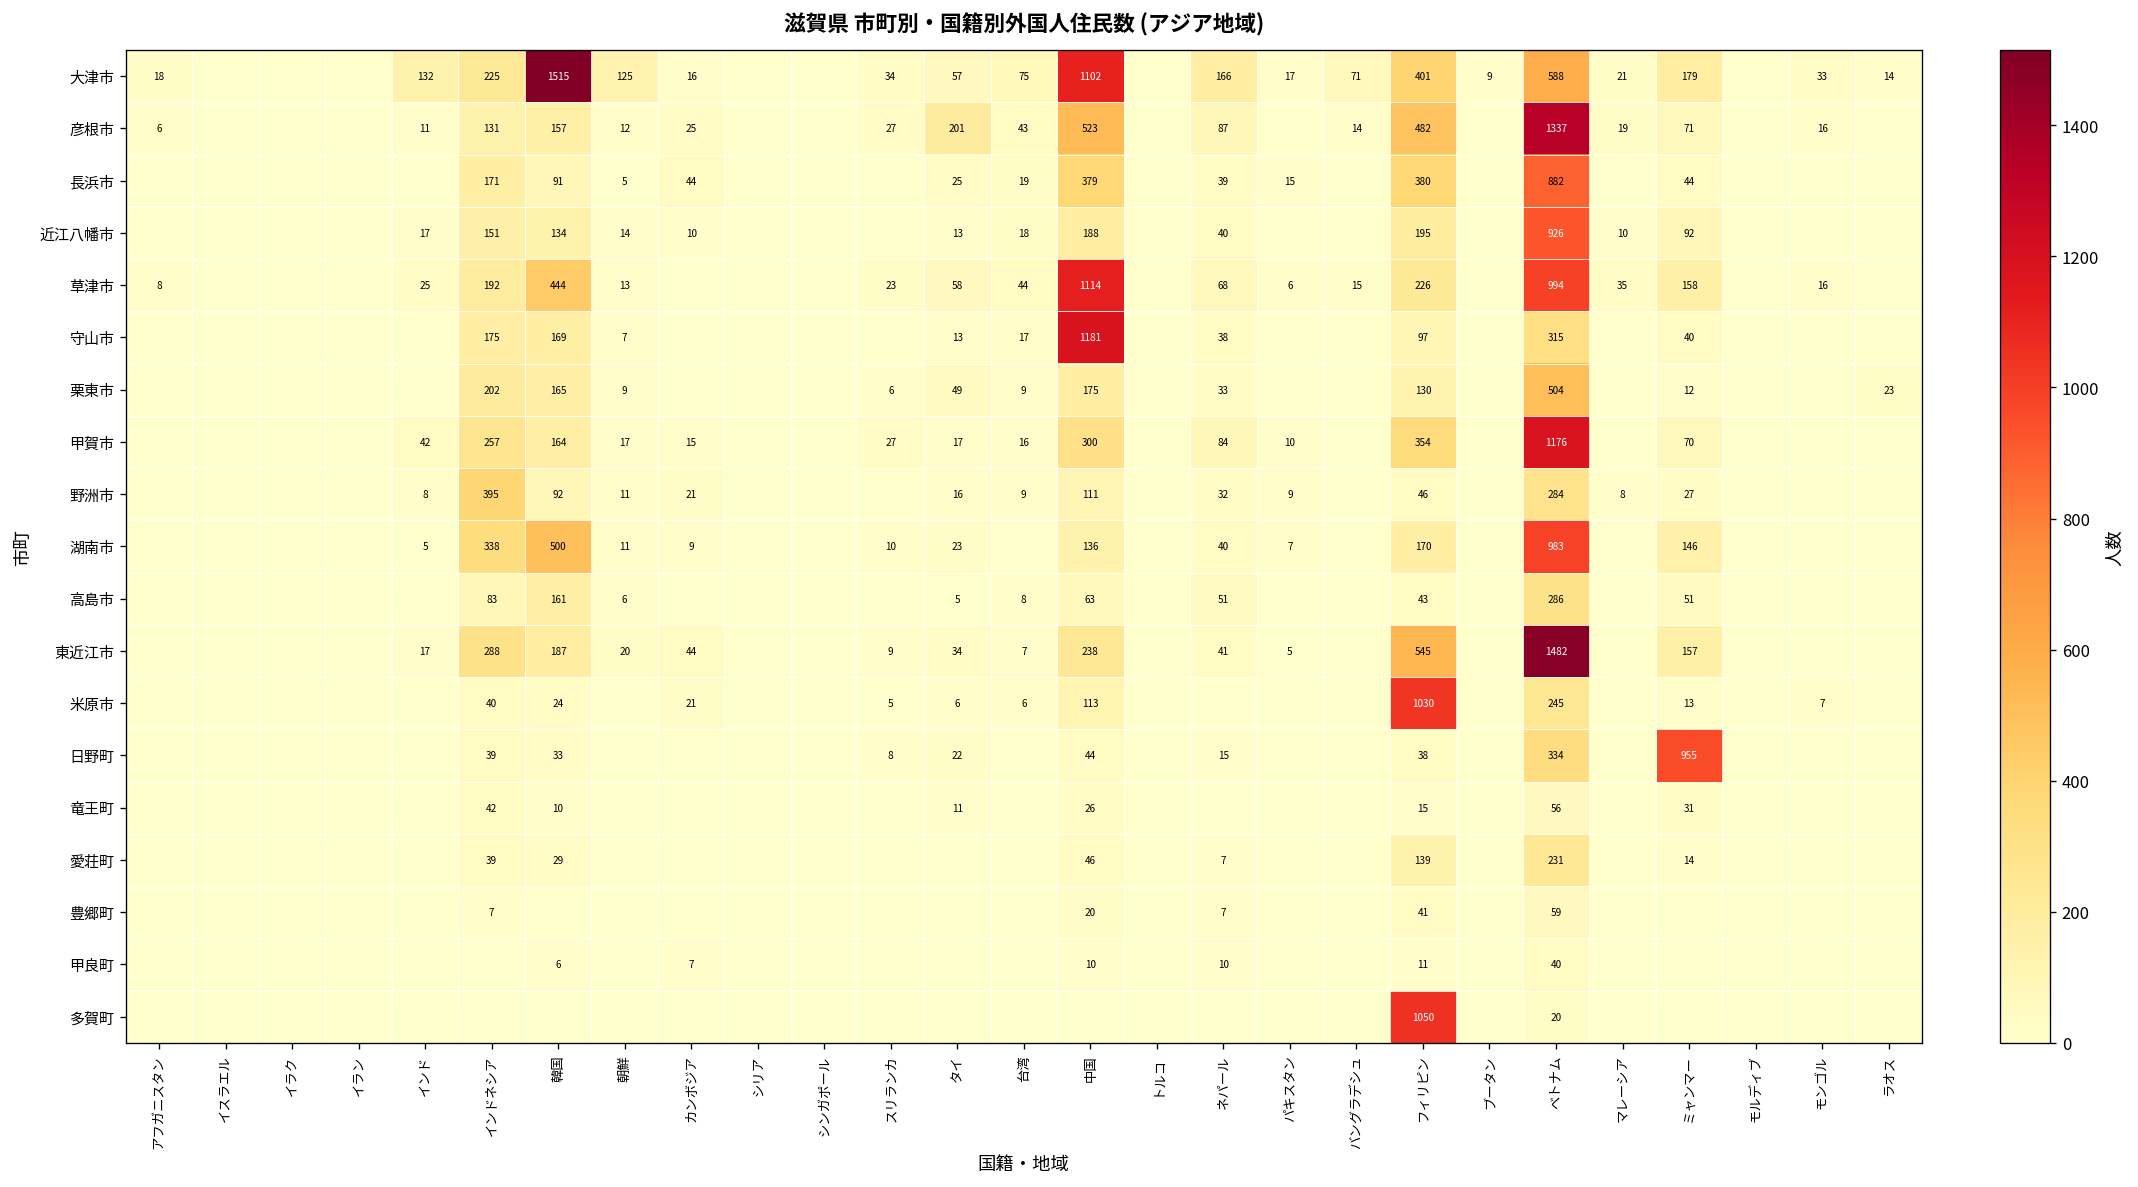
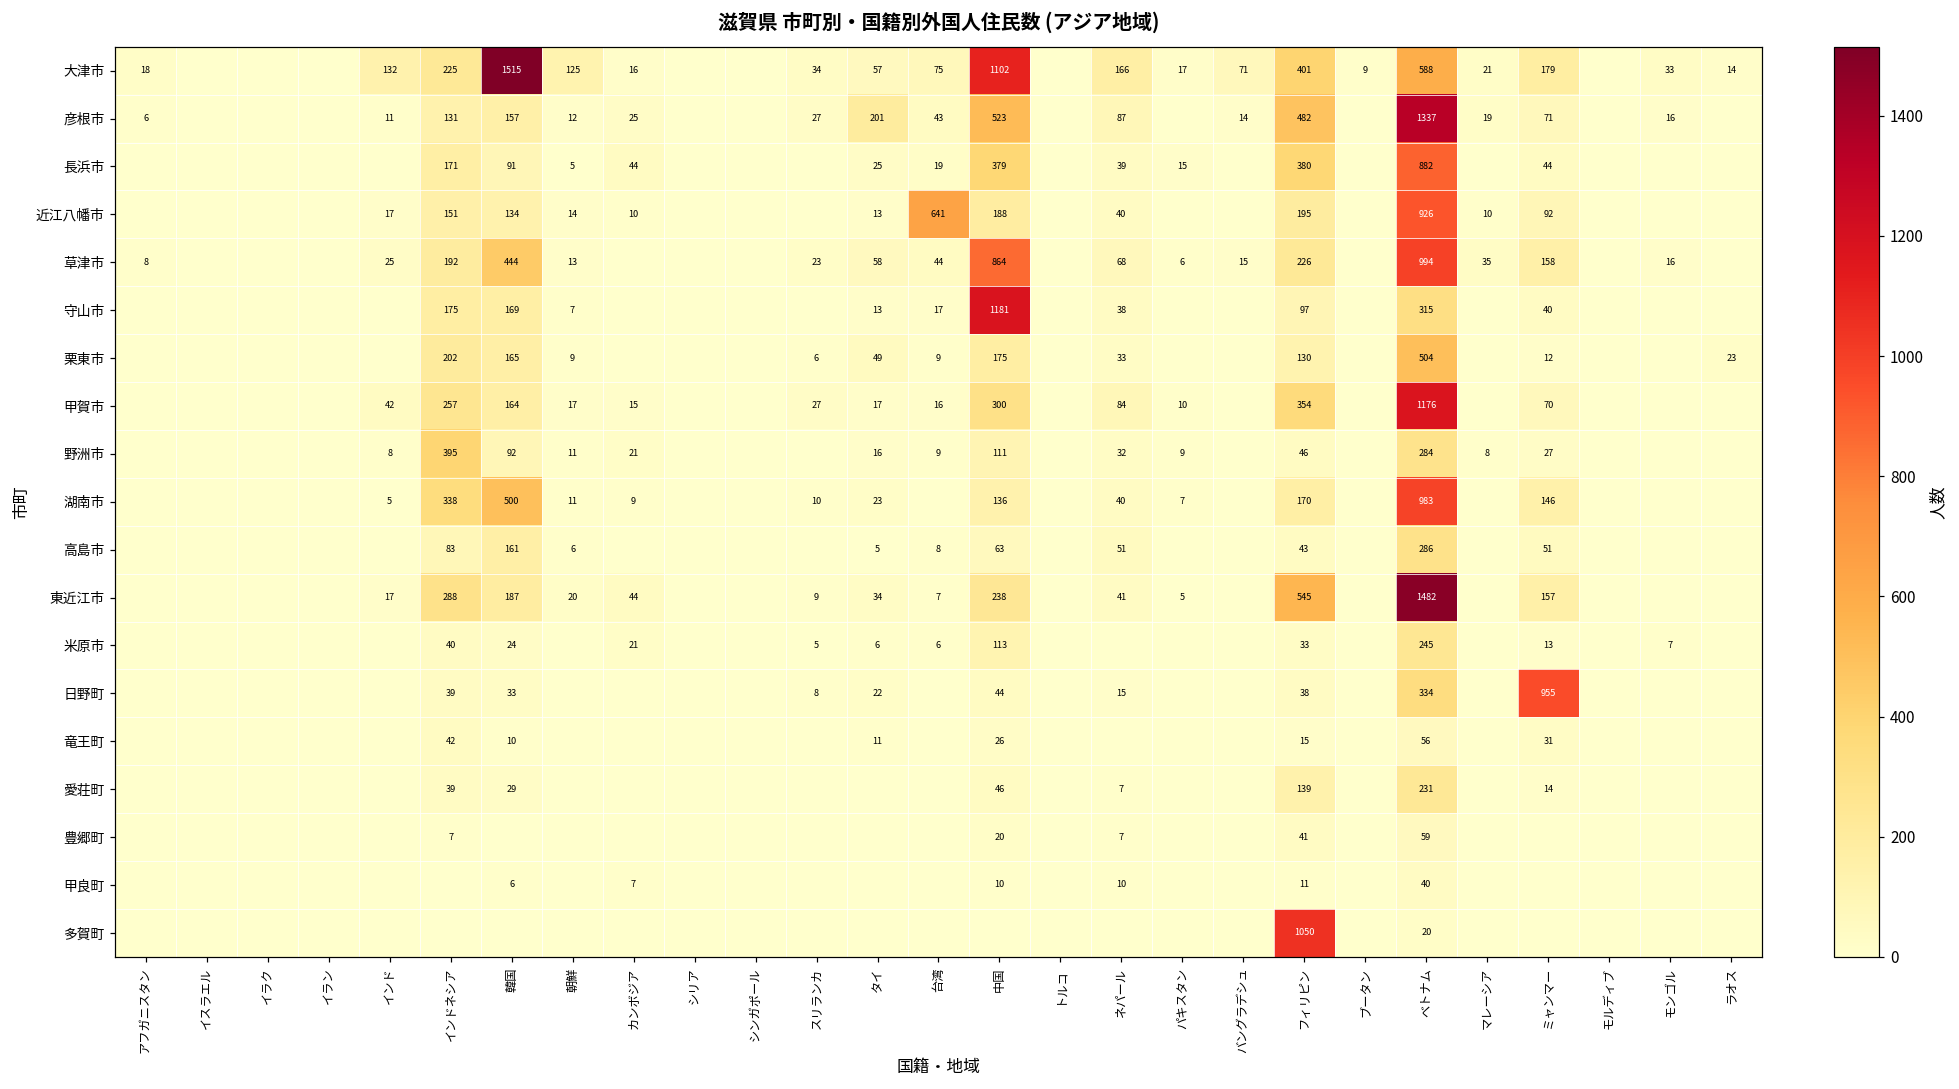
近江八幡市, 台湾: 18 -> 641
草津市, 中国: 1114 -> 864
米原市, フィリピン: 1030 -> 33
